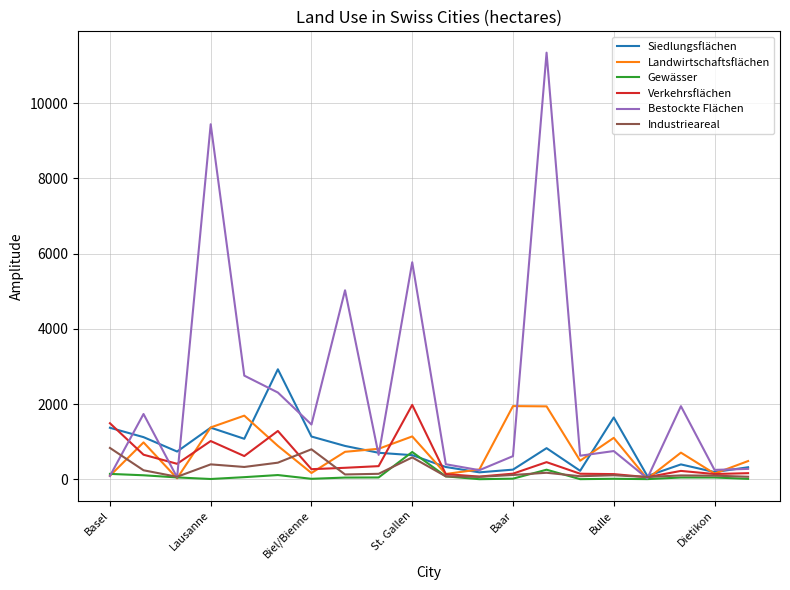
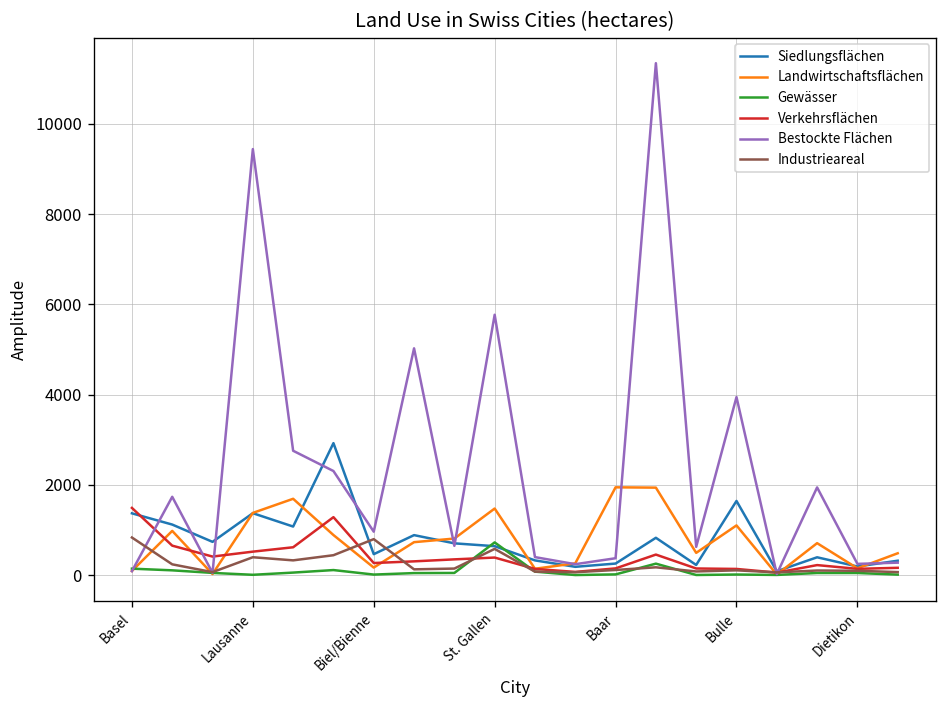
Verkehrsflächen, Lausanne: 1000 -> 500
Siedlungsflächen, Biel/Bienne: 1100 -> 500
Bestockte Flächen, Biel/Bienne: 1500 -> 1000
Landwirtschaftsflächen, St. Gallen: 1100 -> 1500
Verkehrsflächen, St. Gallen: 2000 -> 400
Bestockte Flächen, Baar: 600 -> 400
Bestockte Flächen, Bulle: 800 -> 3900
